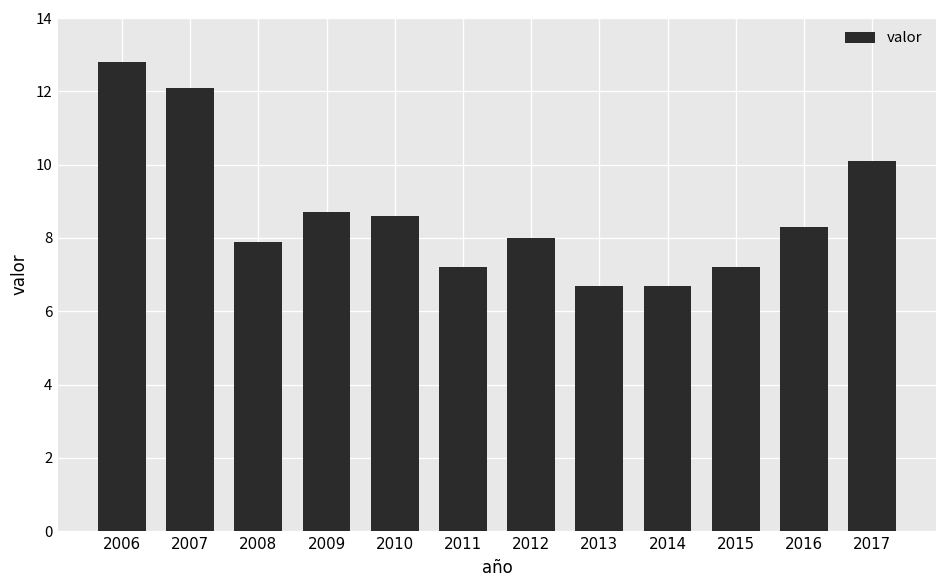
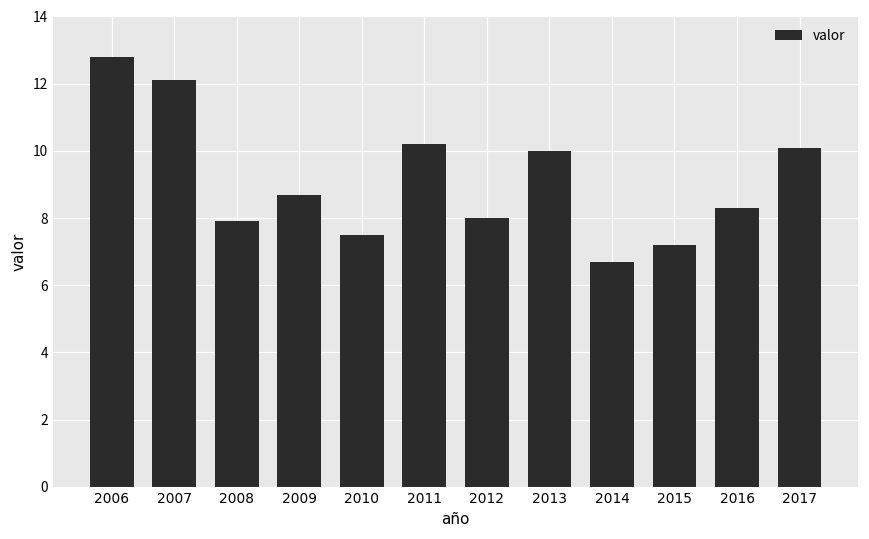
2010: 8.6 -> 7.5
2011: 7.2 -> 10.2
2013: 6.7 -> 10.0
